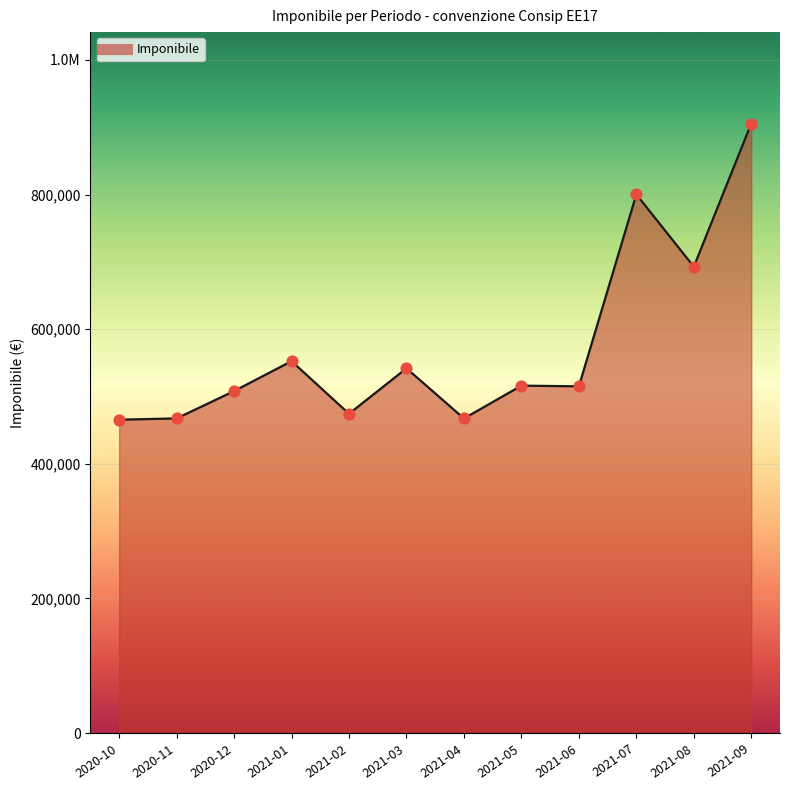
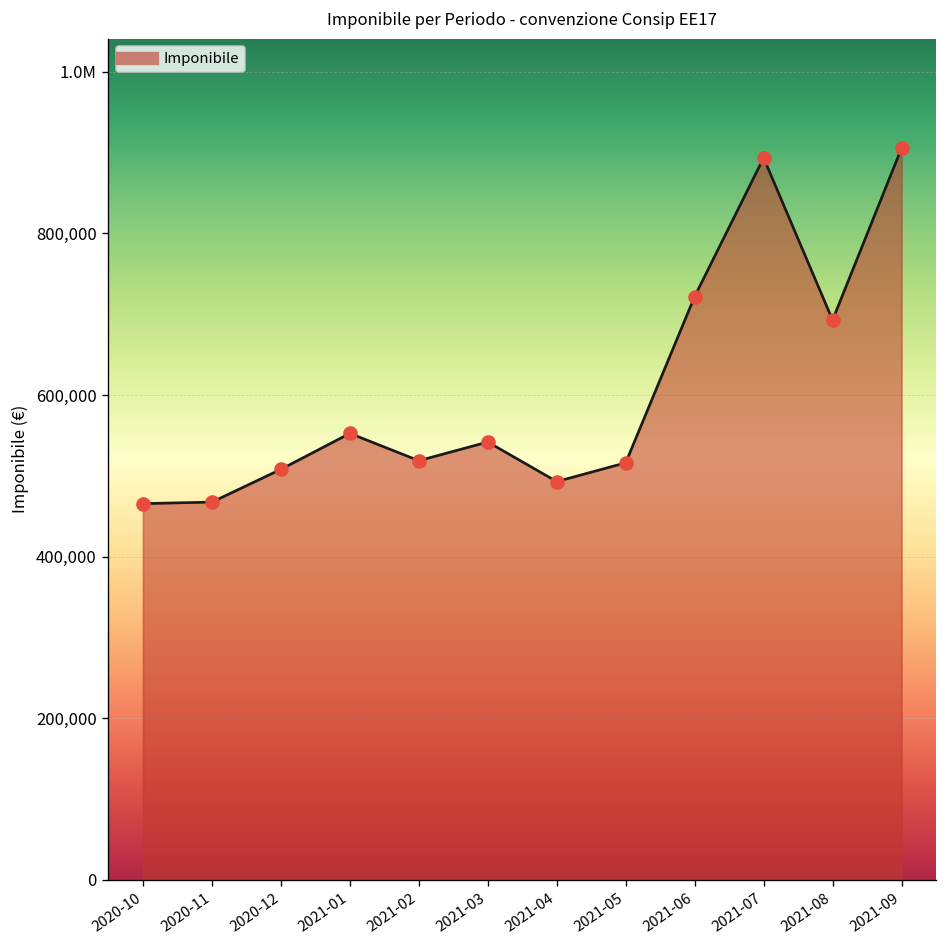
2021-02: 470,000 -> 520,000
2021-04: 470,000 -> 490,000
2021-06: 520,000 -> 720,000
2021-07: 800,000 -> 890,000
